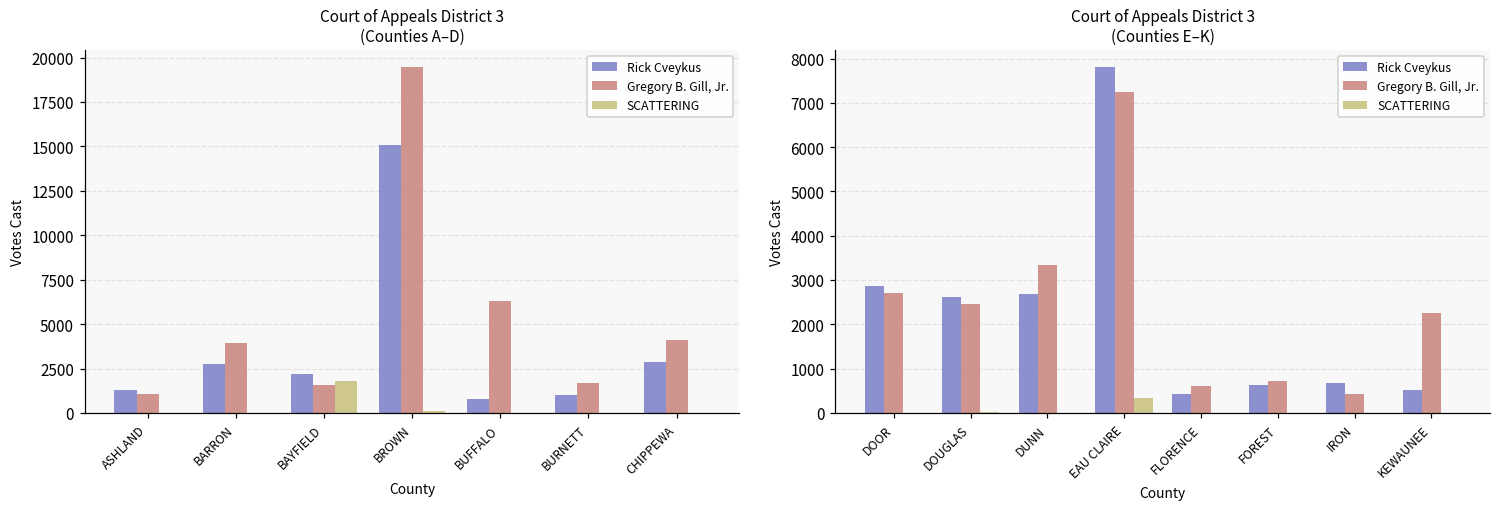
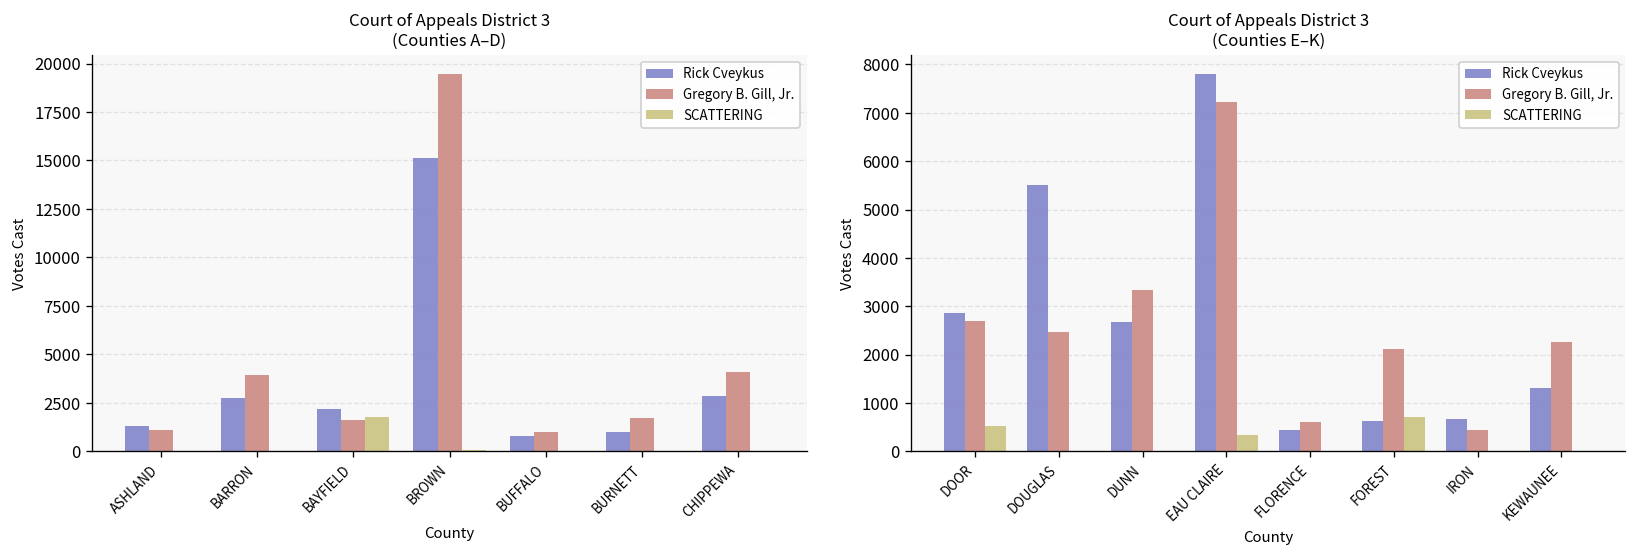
Court of Appeals District 3 (Counties A–D), Gregory B. Gill, Jr., BUFFALO: 6300 -> 1000
Court of Appeals District 3 (Counties E–K), SCATTERING, DOOR: 0 -> 500
Court of Appeals District 3 (Counties E–K), Rick Cveykus, DOUGLAS: 2600 -> 5500
Court of Appeals District 3 (Counties E–K), Gregory B. Gill, Jr., FOREST: 700 -> 2100
Court of Appeals District 3 (Counties E–K), SCATTERING, FOREST: 0 -> 700
Court of Appeals District 3 (Counties E–K), Rick Cveykus, KEWAUNEE: 500 -> 1300
